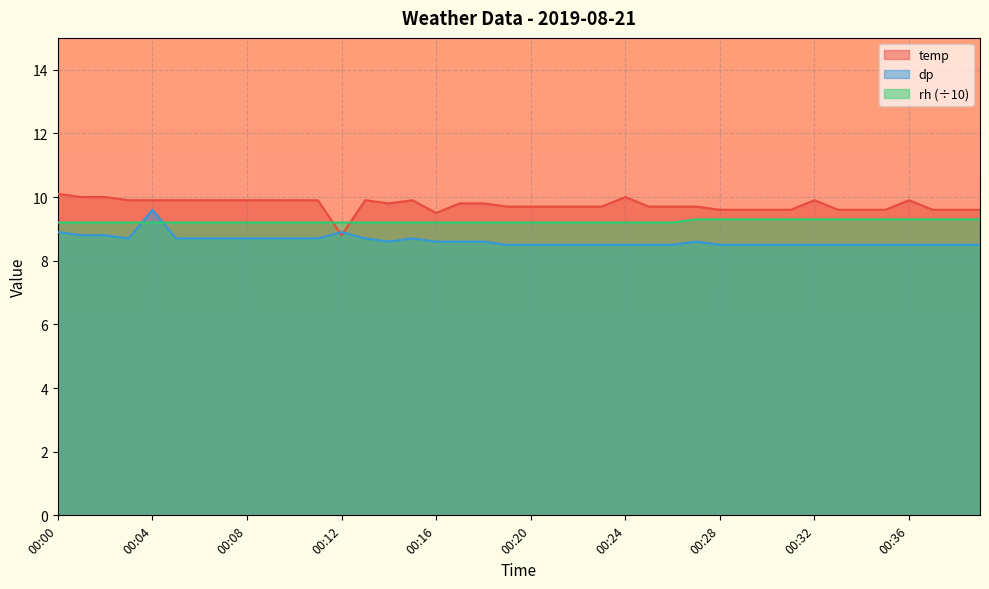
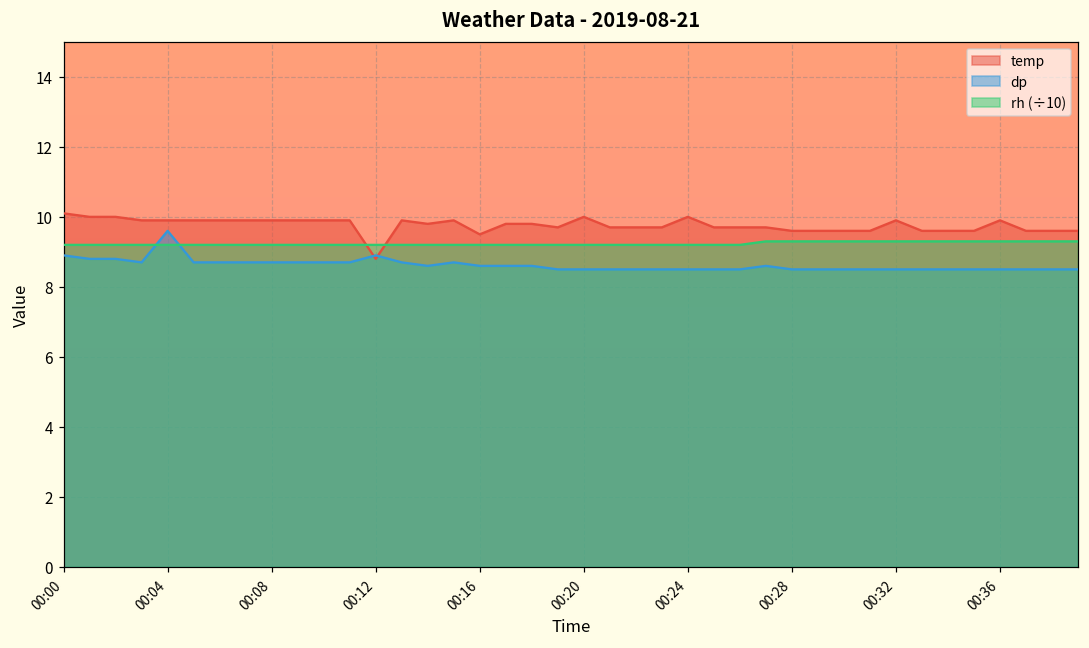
temp, 00:20: 9.7 -> 10.0
